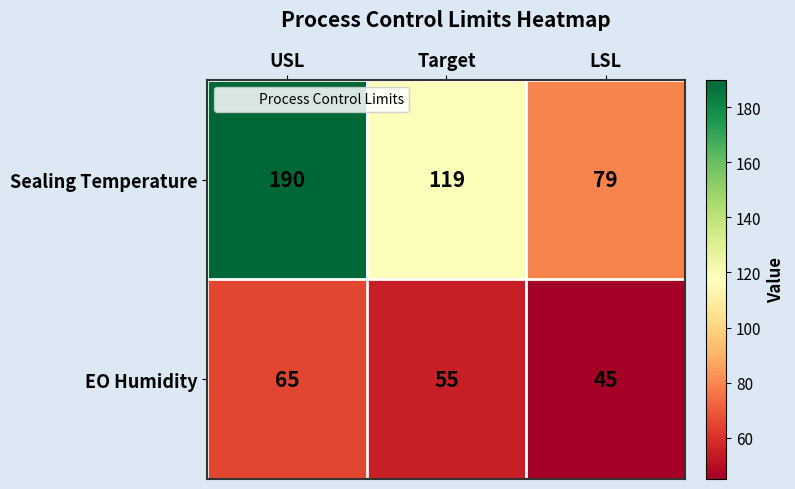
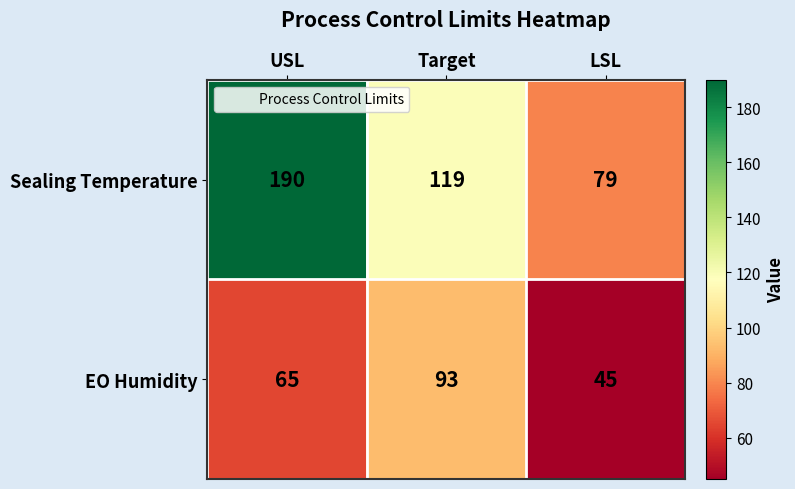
EO Humidity, Target: 55 -> 93
